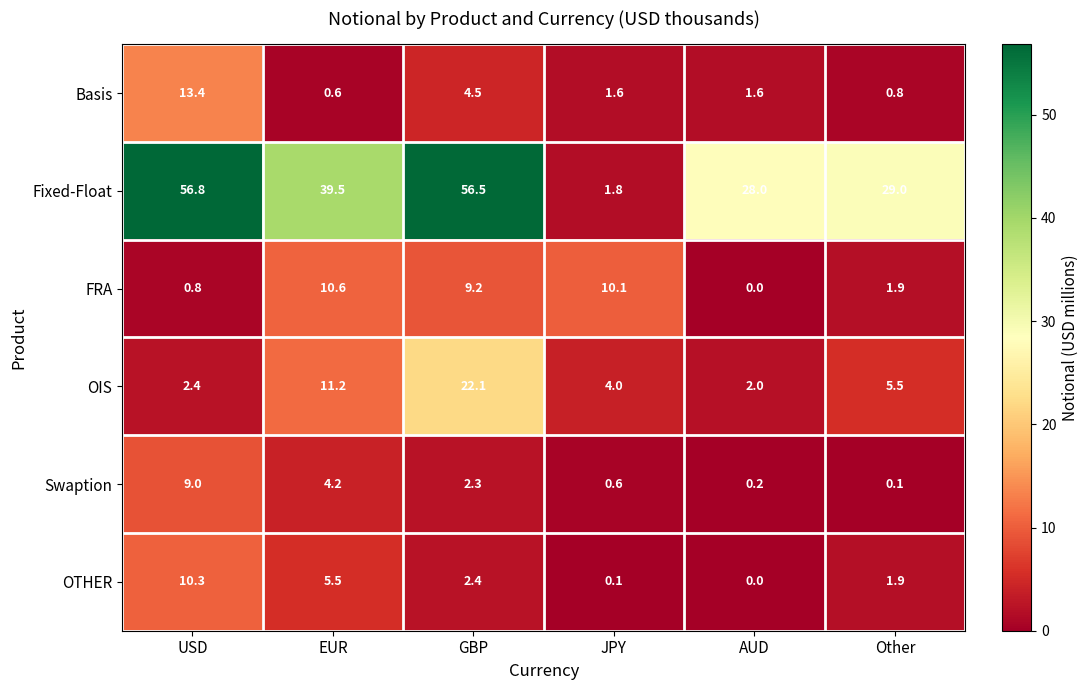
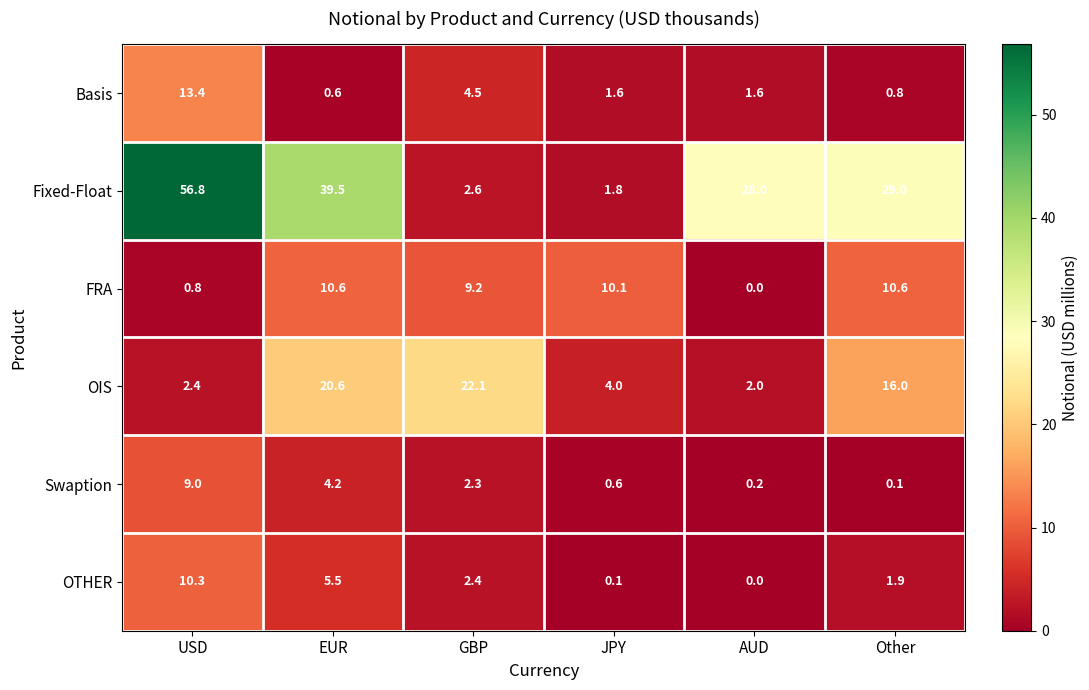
Fixed-Float, GBP: 56.5 -> 2.6
FRA, Other: 1.9 -> 10.6
OIS, EUR: 11.2 -> 20.6
OIS, Other: 5.5 -> 16.0
